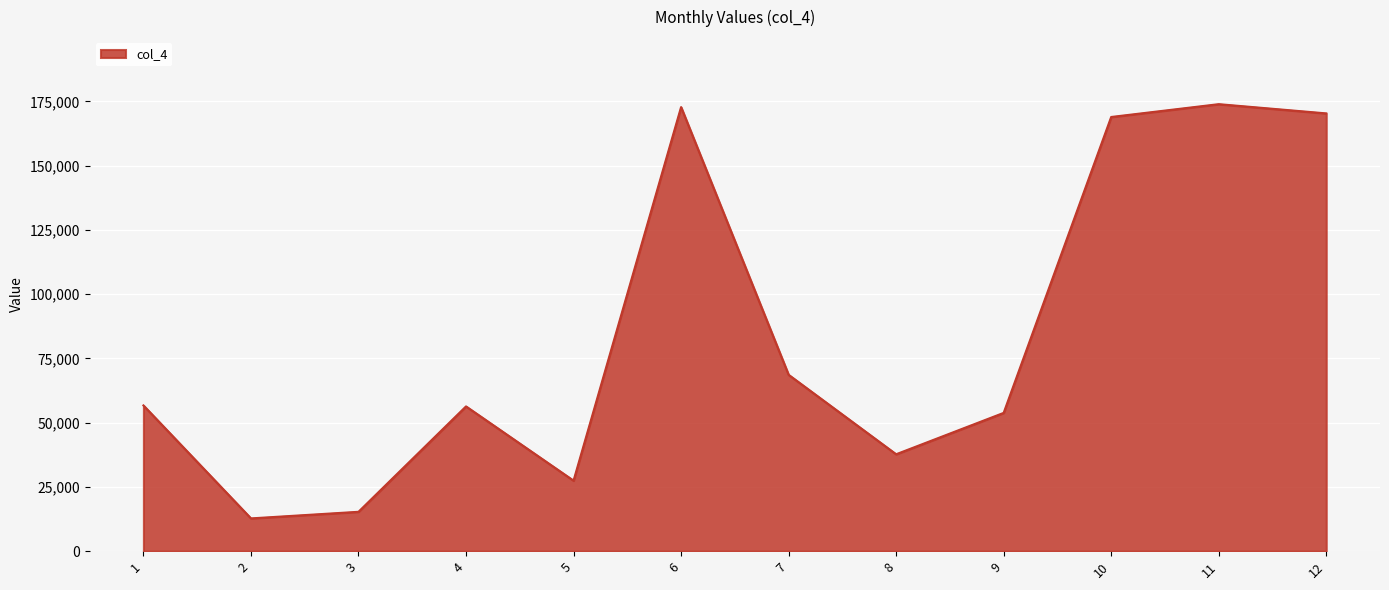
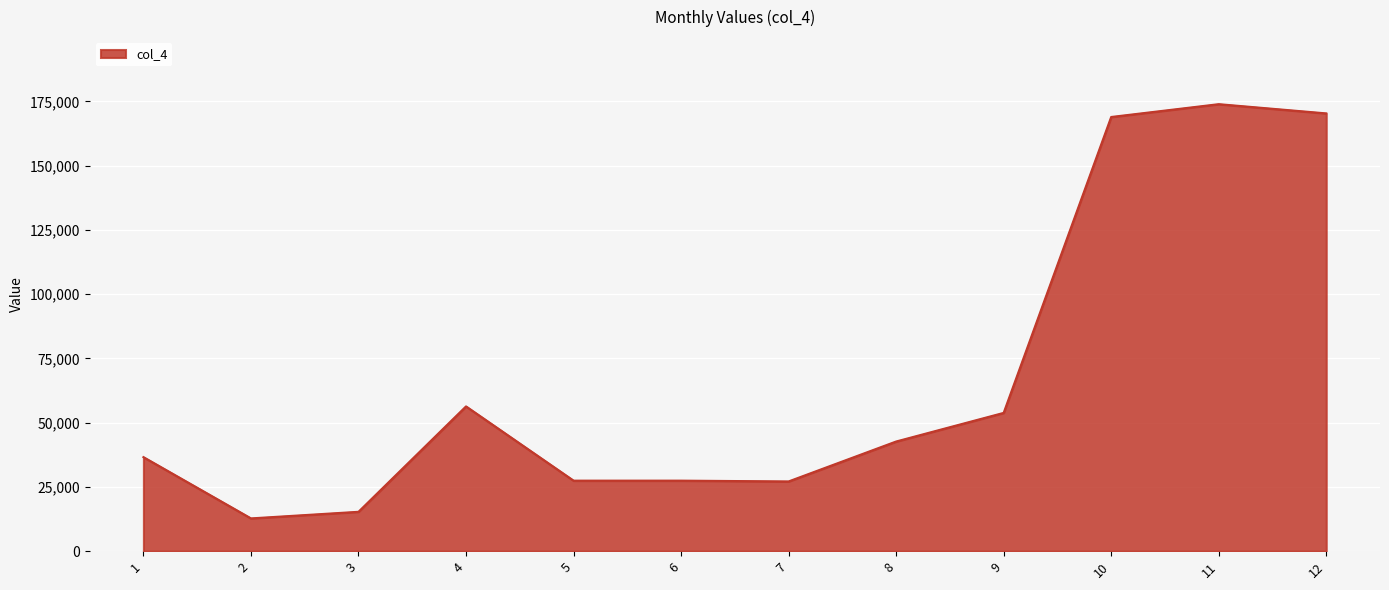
1: 57,000 -> 37,000
6: 173,000 -> 27,000
7: 69,000 -> 27,000
8: 38,000 -> 43,000
